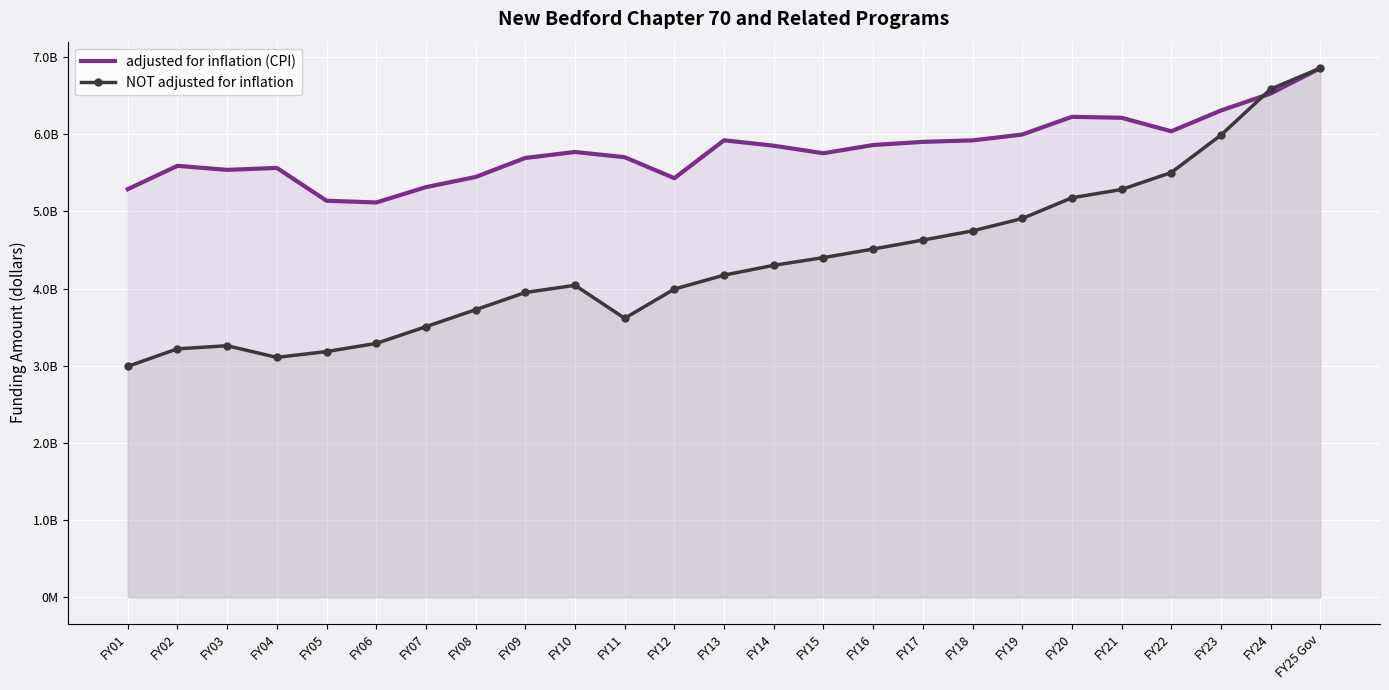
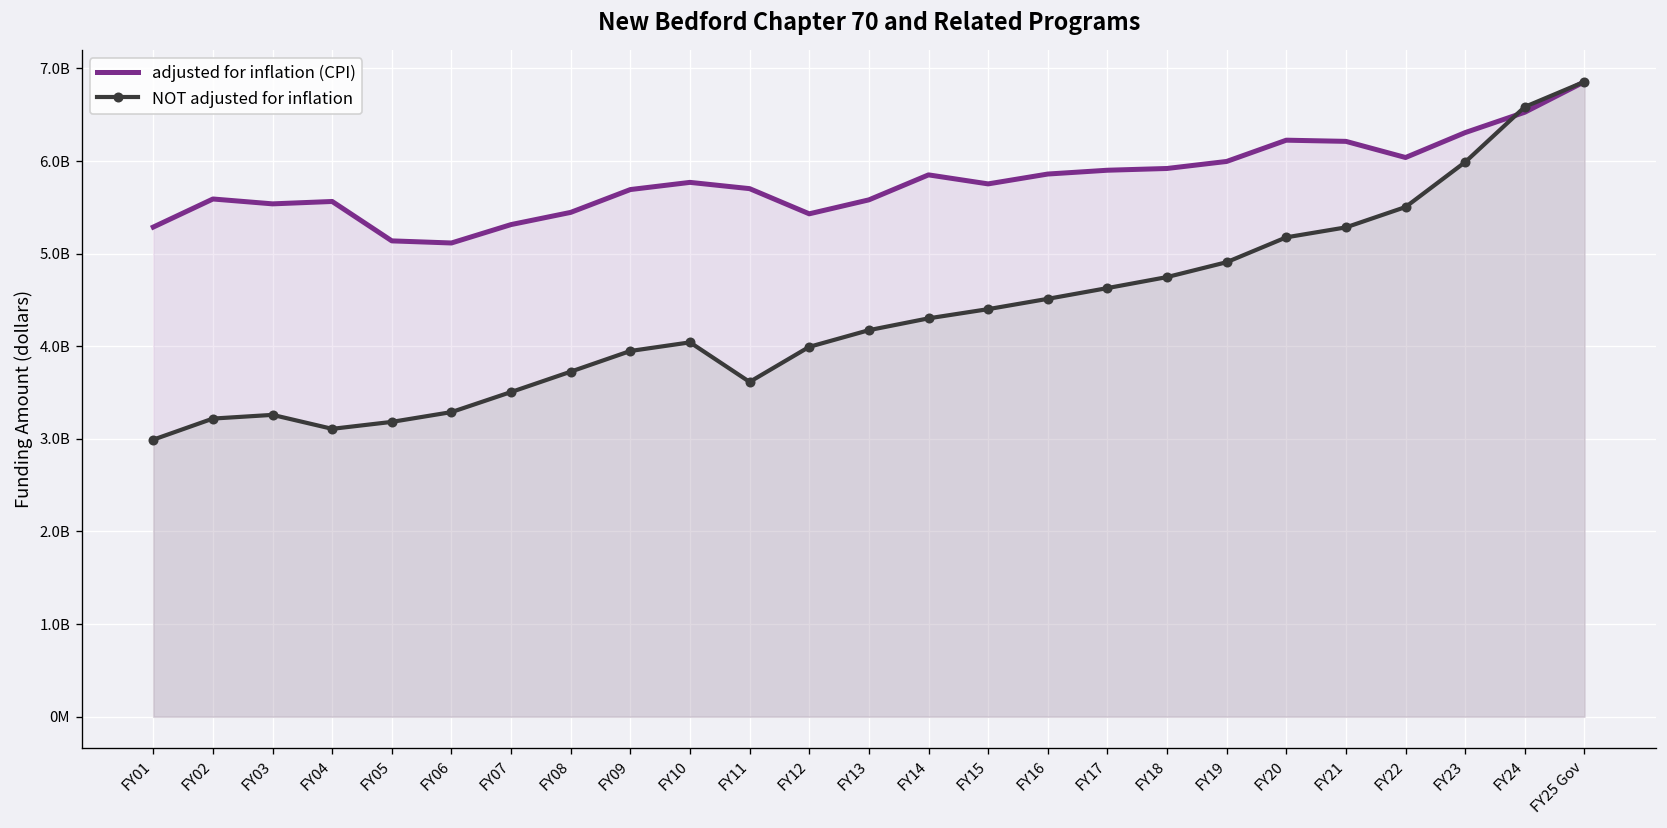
adjusted for inflation (CPI), FY13: 5900000000 -> 5600000000
